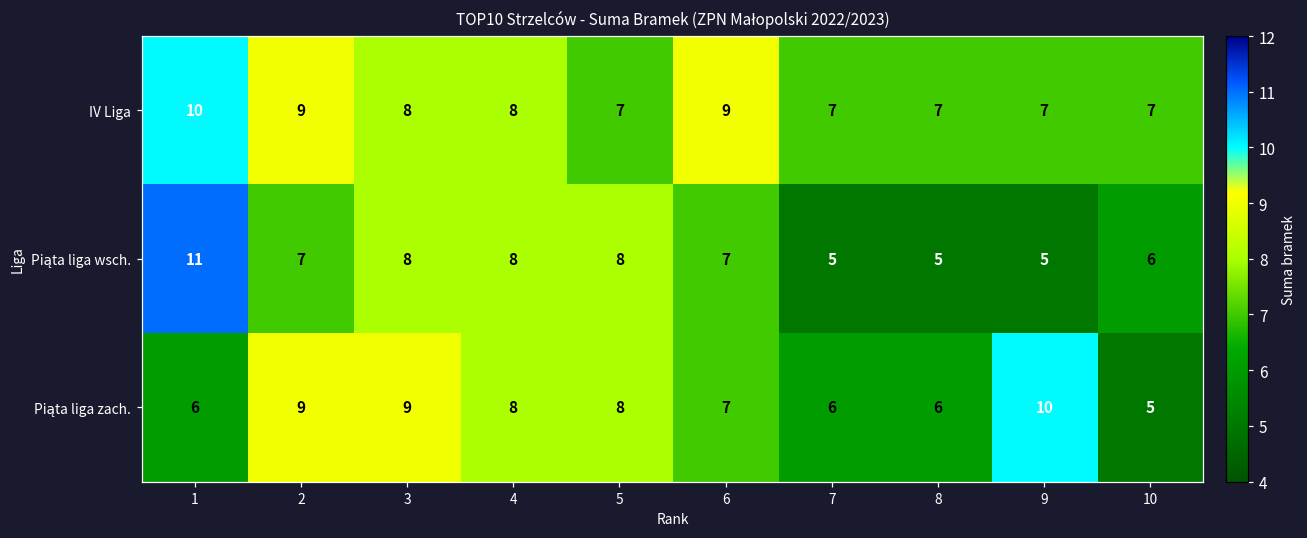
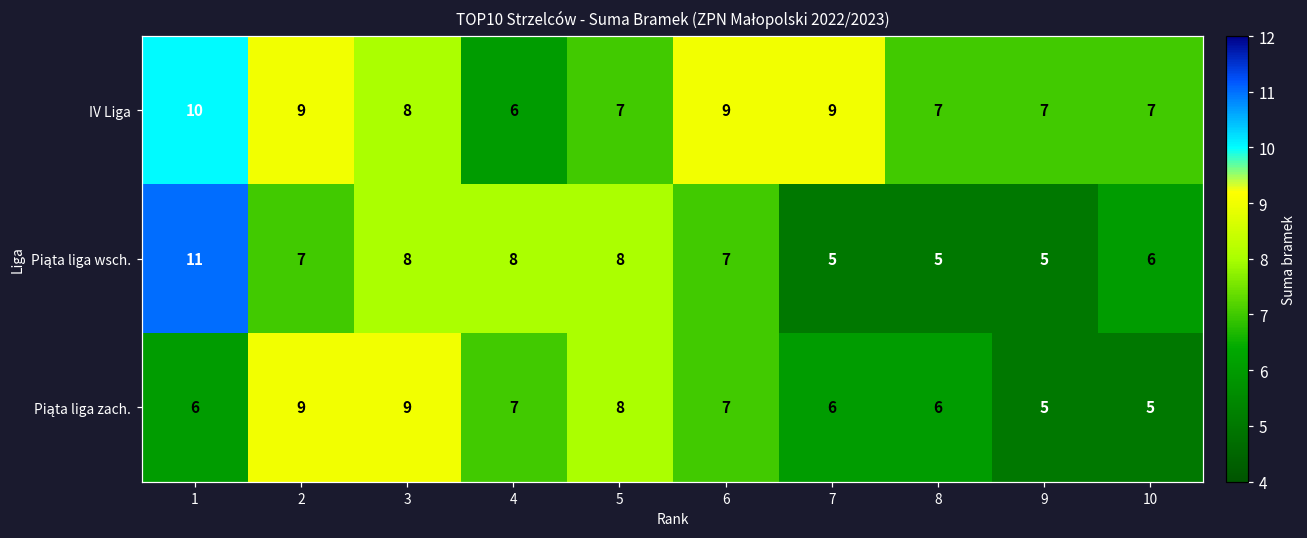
IV Liga, 4: 8 -> 6
IV Liga, 7: 7 -> 9
Piąta liga zach., 4: 8 -> 7
Piąta liga zach., 9: 10 -> 5
